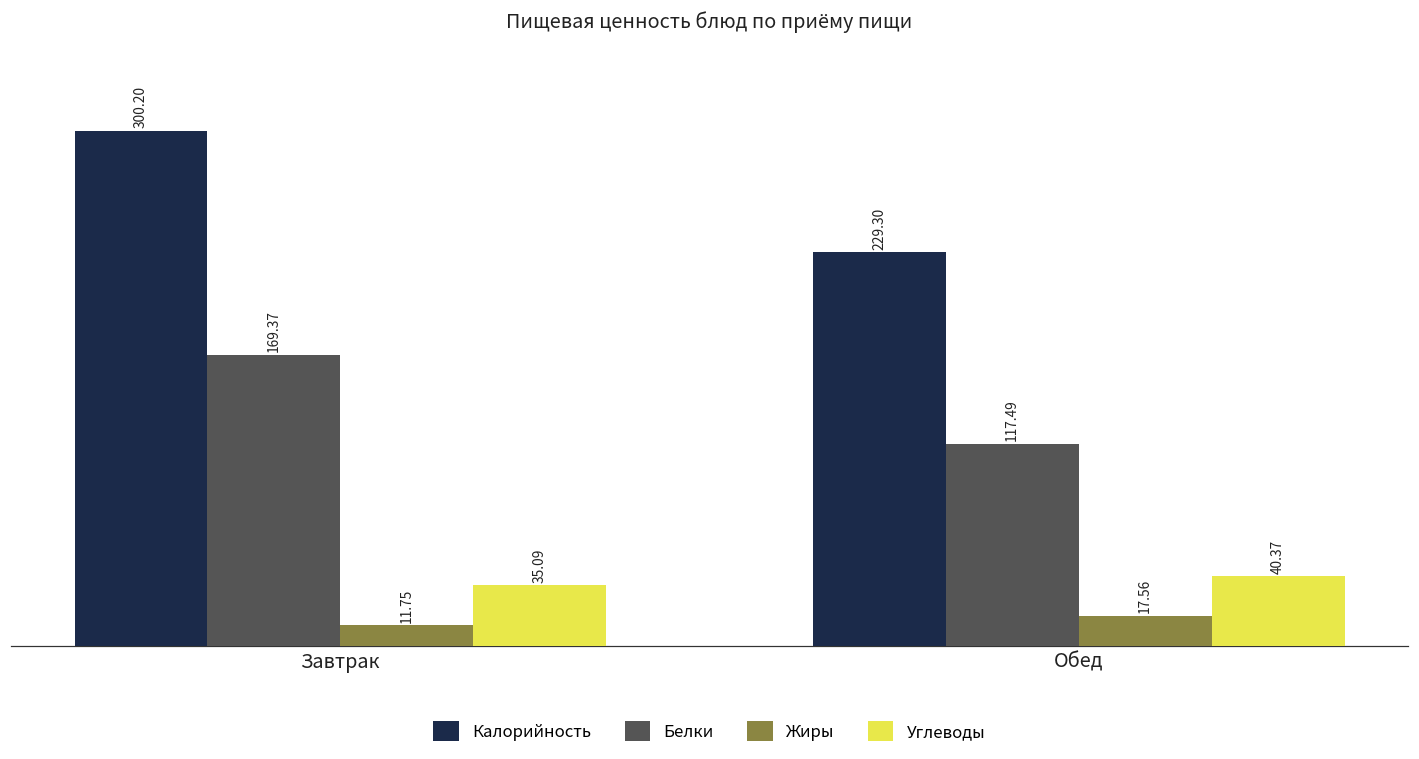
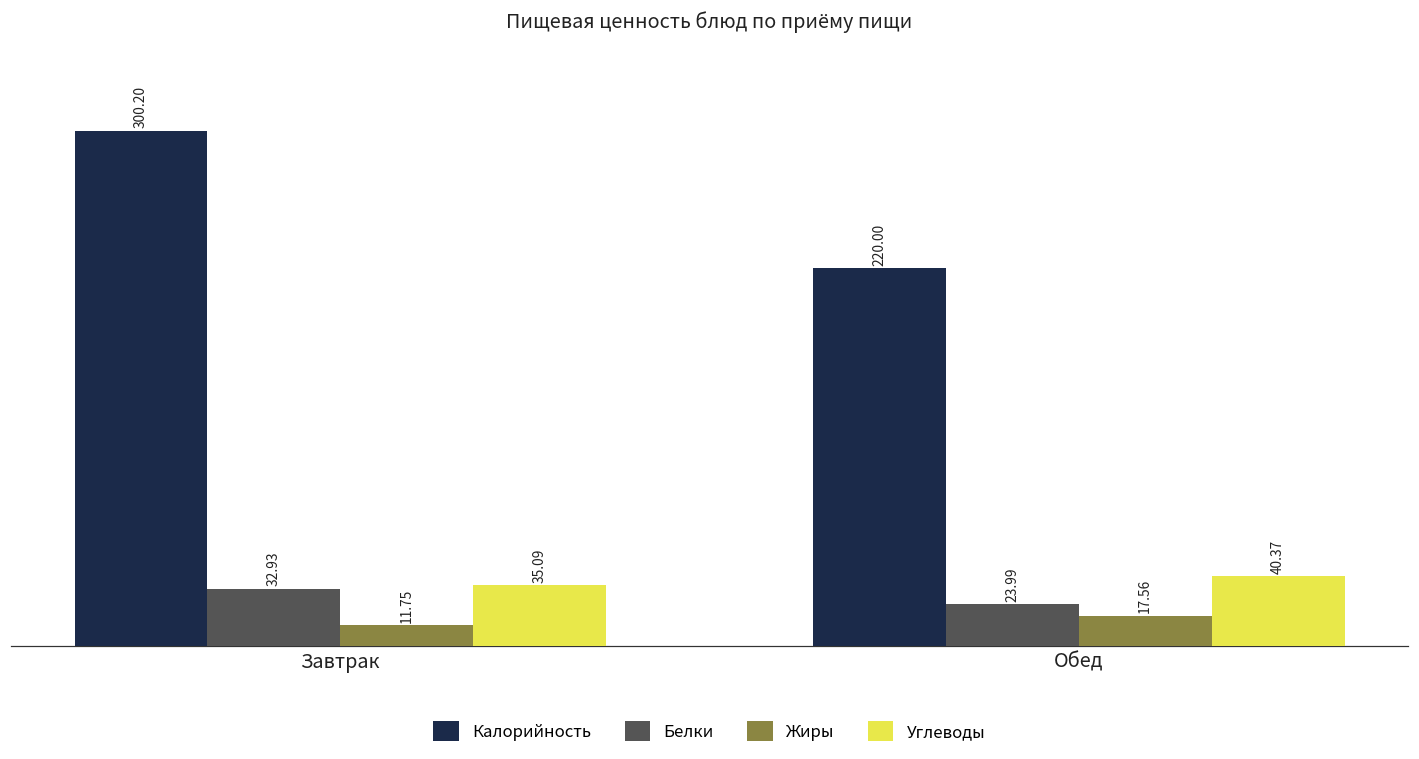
Белки, Завтрак: 169.37 -> 32.93
Калорийность, Обед: 229.30 -> 220.00
Белки, Обед: 117.49 -> 23.99
